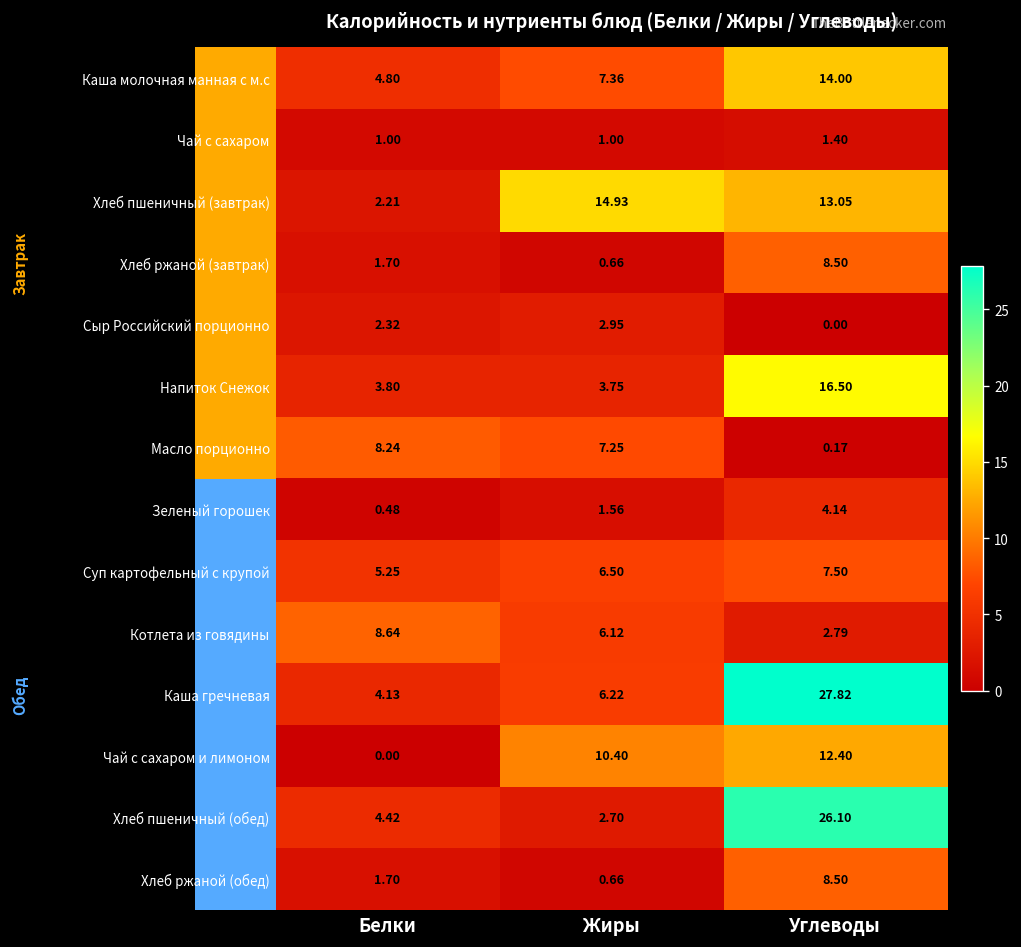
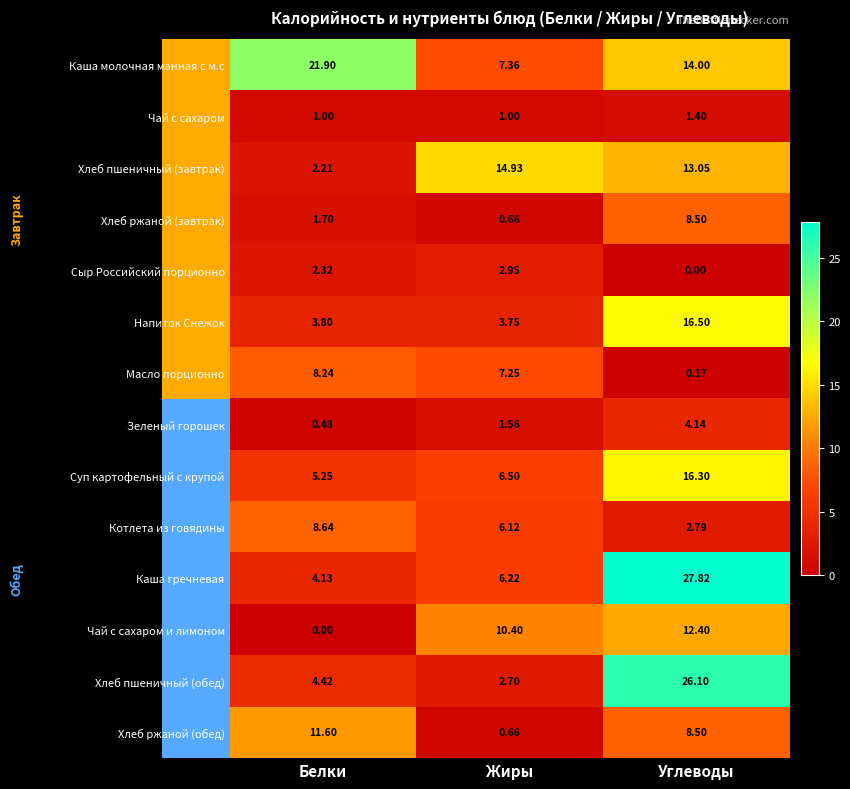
Каша молочная манная с м.с, Белки: 4.80 -> 21.90
Суп картофельный с крупой, Углеводы: 7.50 -> 16.30
Хлеб ржаной (обед), Белки: 1.70 -> 11.60
